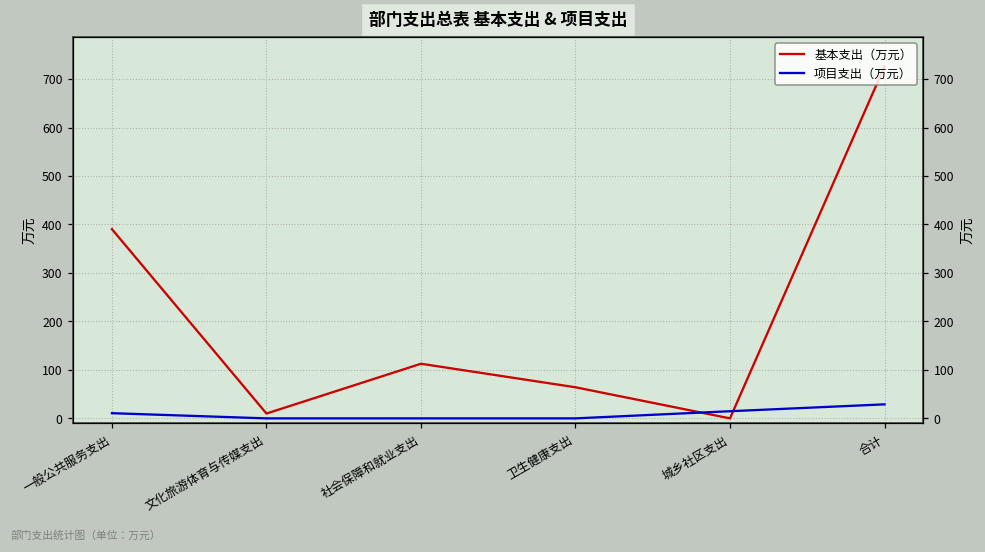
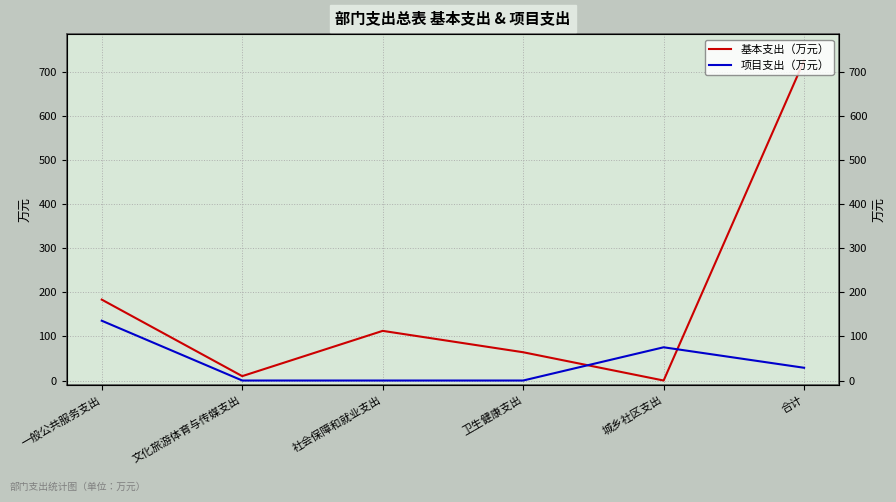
基本支出（万元）, 一般公共服务支出: 390 -> 180
项目支出（万元）, 一般公共服务支出: 10 -> 140
项目支出（万元）, 城乡社区支出: 10 -> 80
